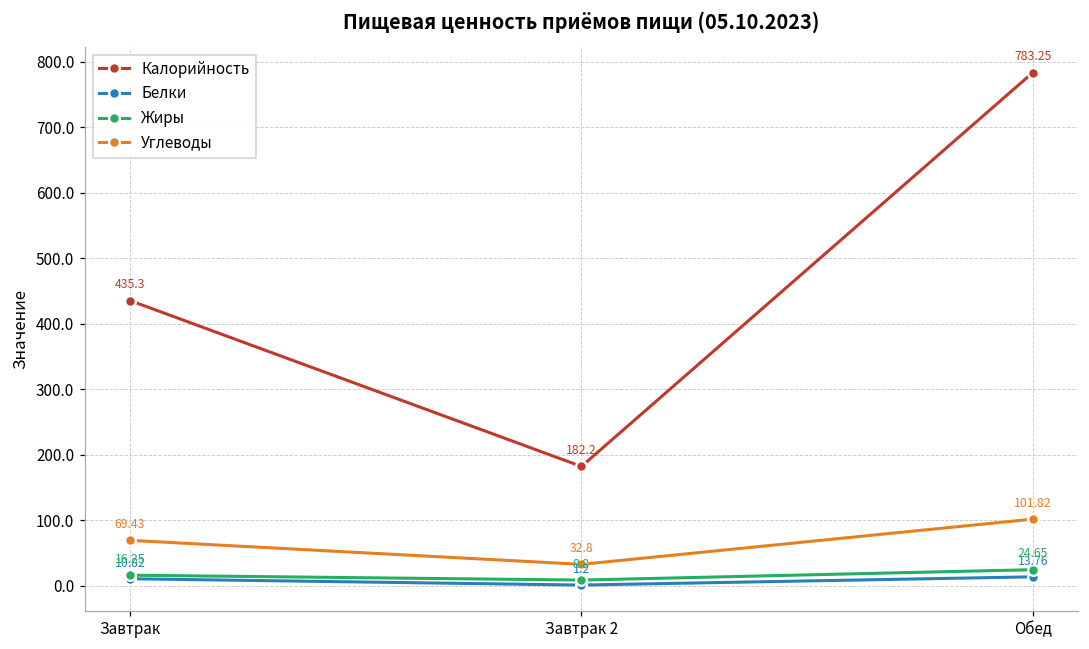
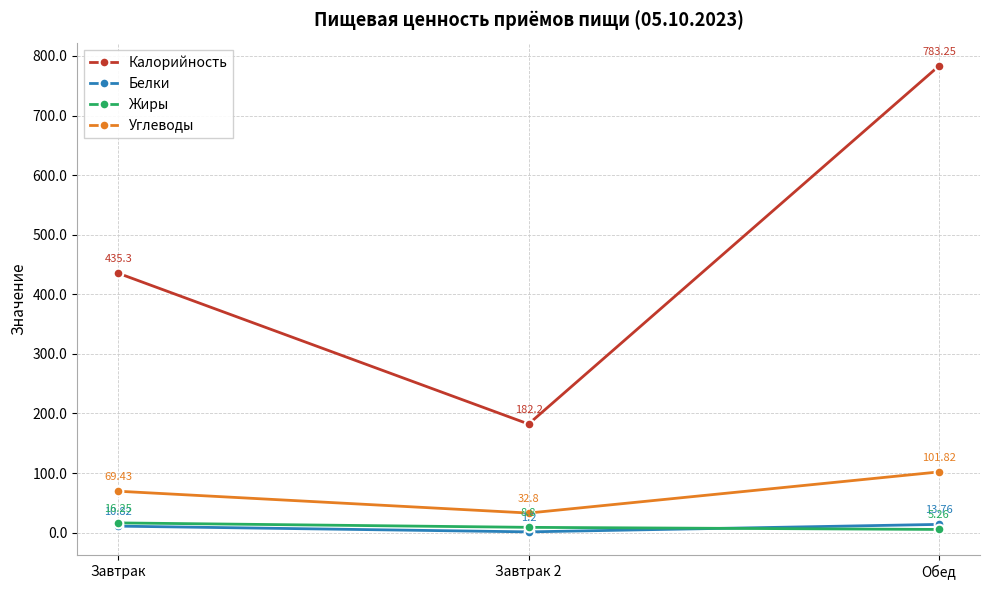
Жиры, Обед: 24.65 -> 5.26
